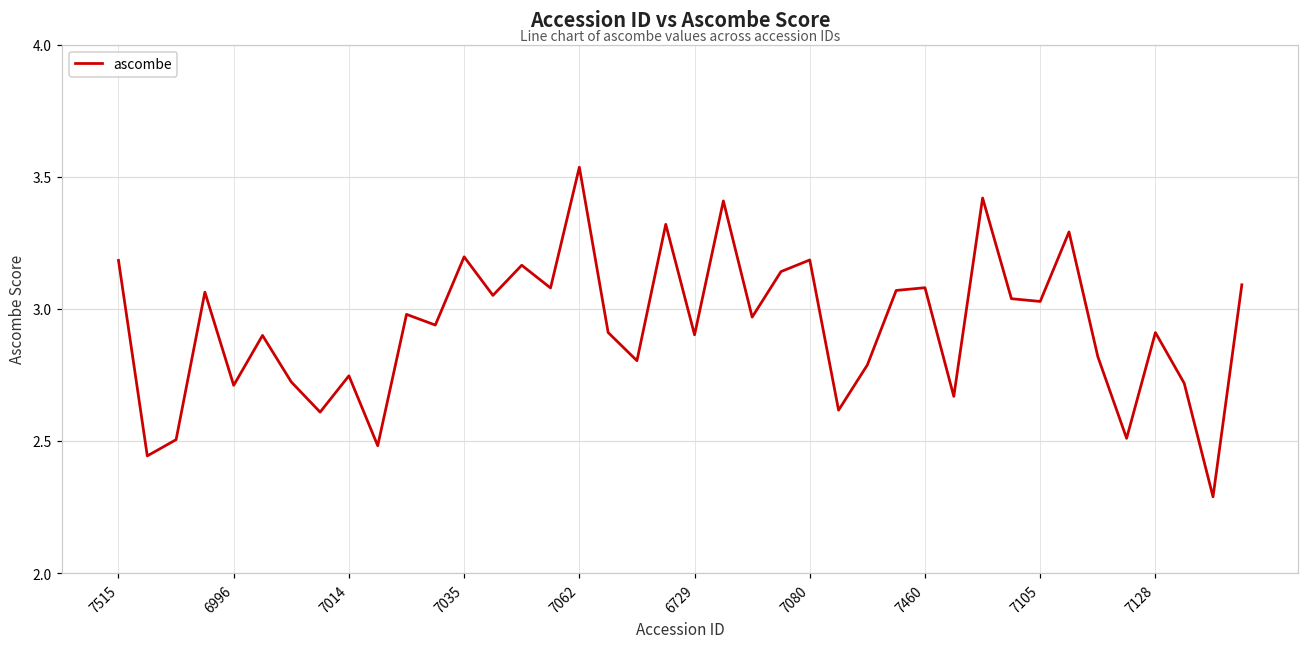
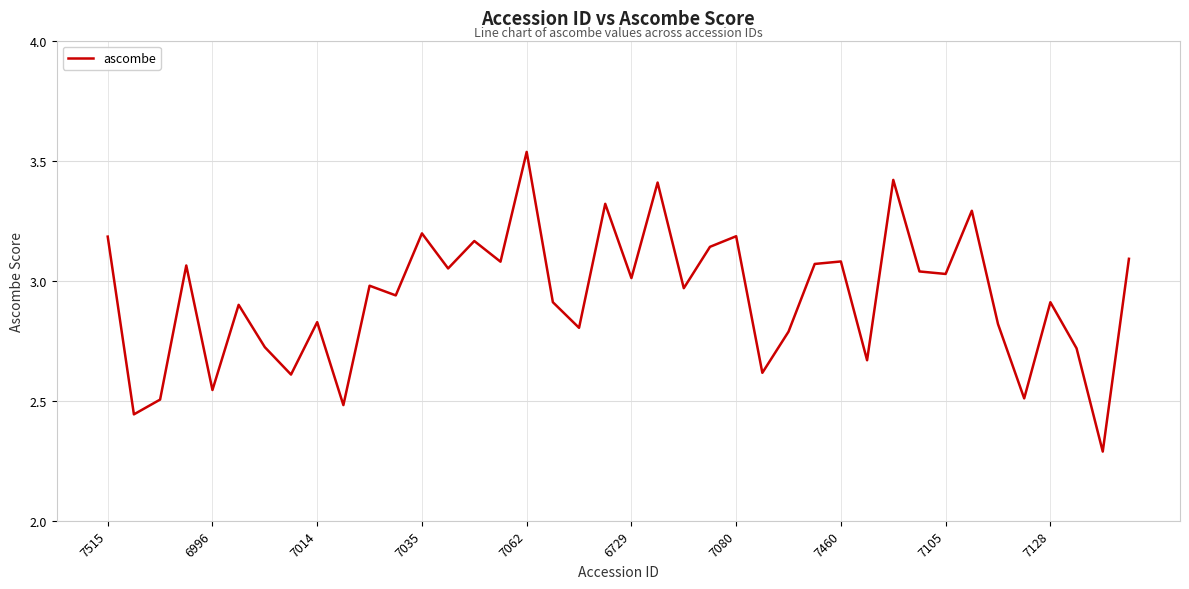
6996: 2.71 -> 2.54
7014: 2.75 -> 2.83
6729: 2.90 -> 3.01
